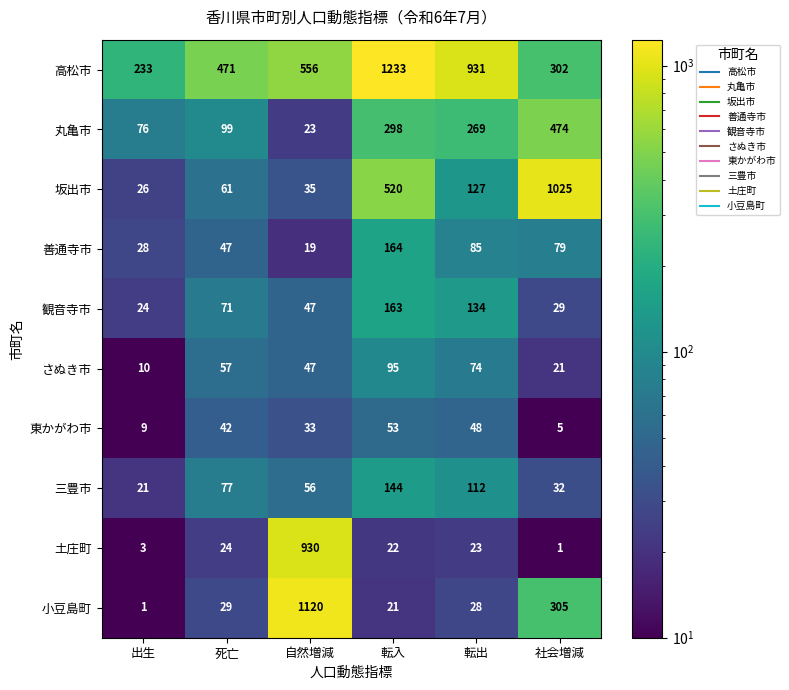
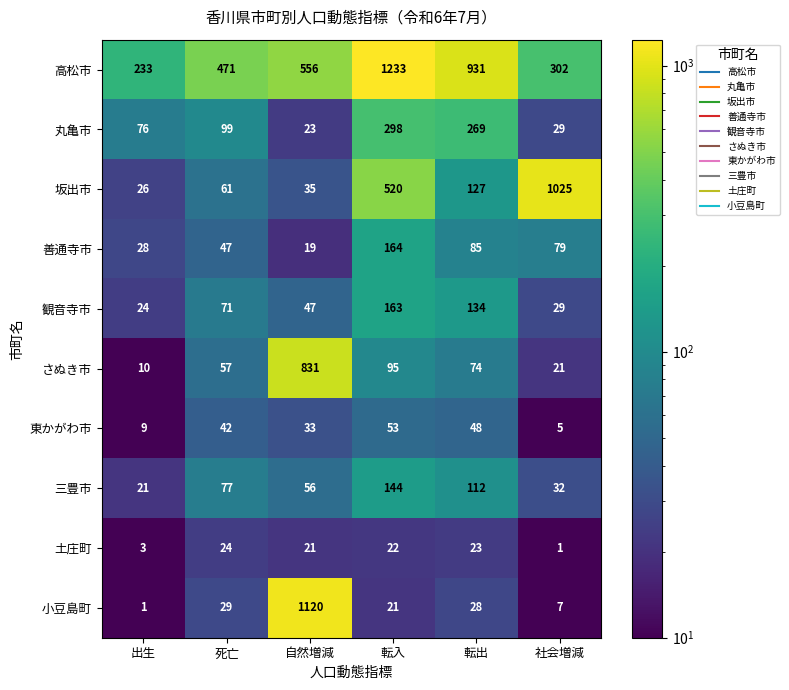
丸亀市, 社会増減: 474 -> 29
さぬき市, 自然増減: 47 -> 831
土庄町, 自然増減: 930 -> 21
小豆島町, 社会増減: 305 -> 7
